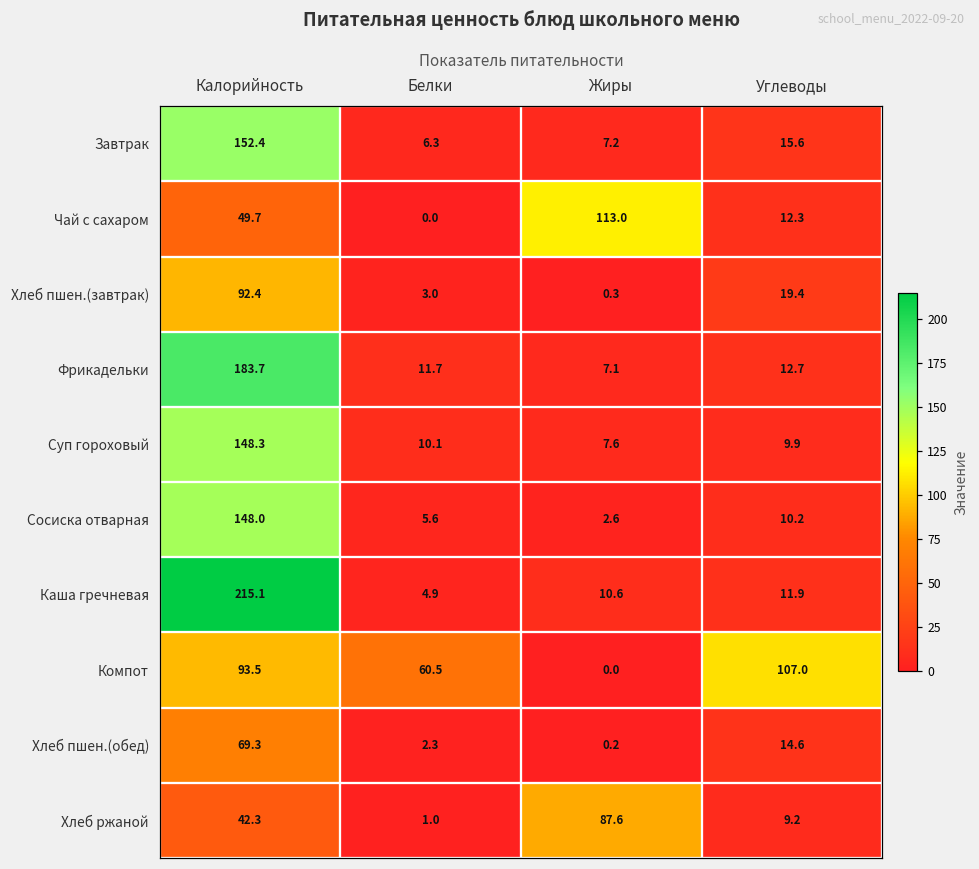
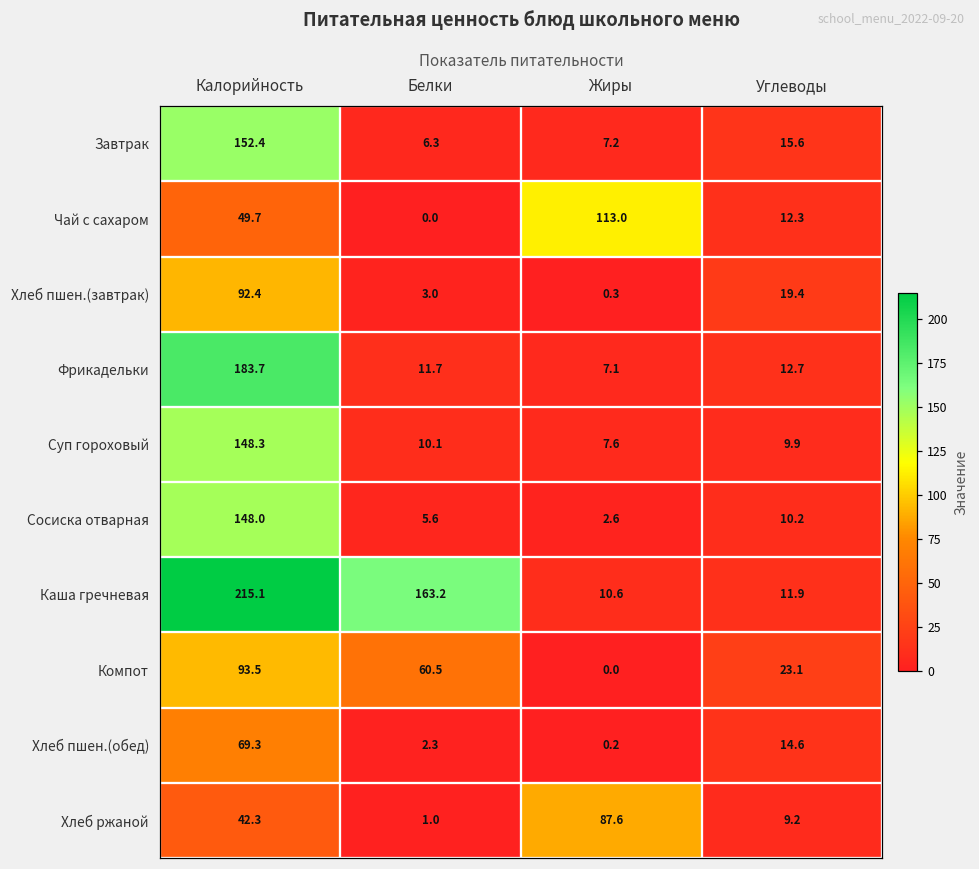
Каша гречневая, Белки: 4.9 -> 163.2
Компот, Углеводы: 107.0 -> 23.1
